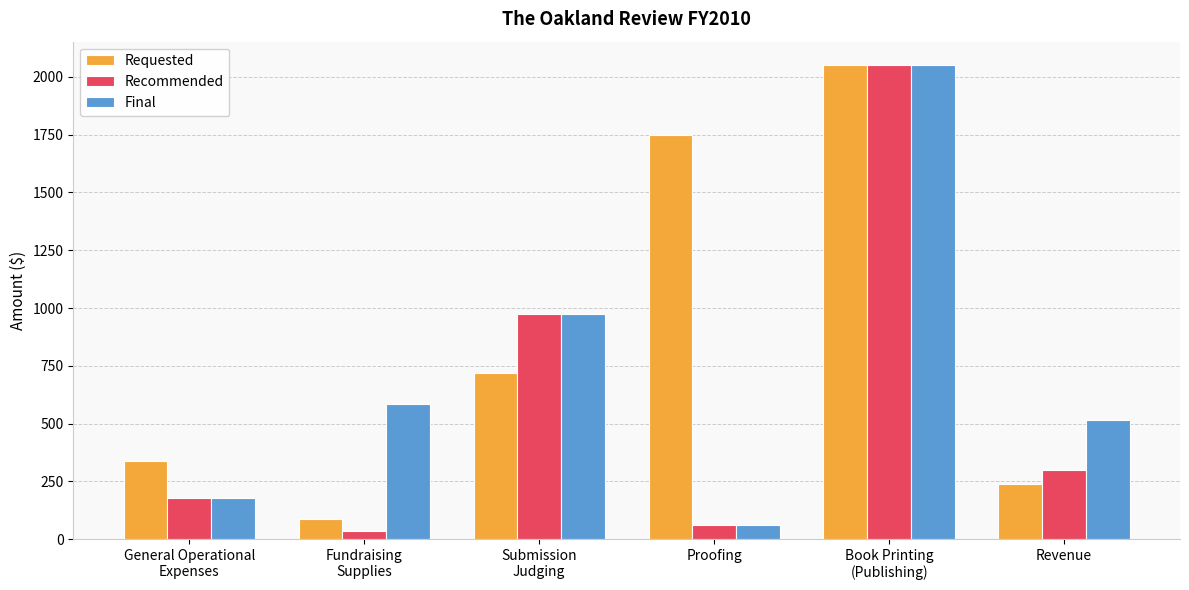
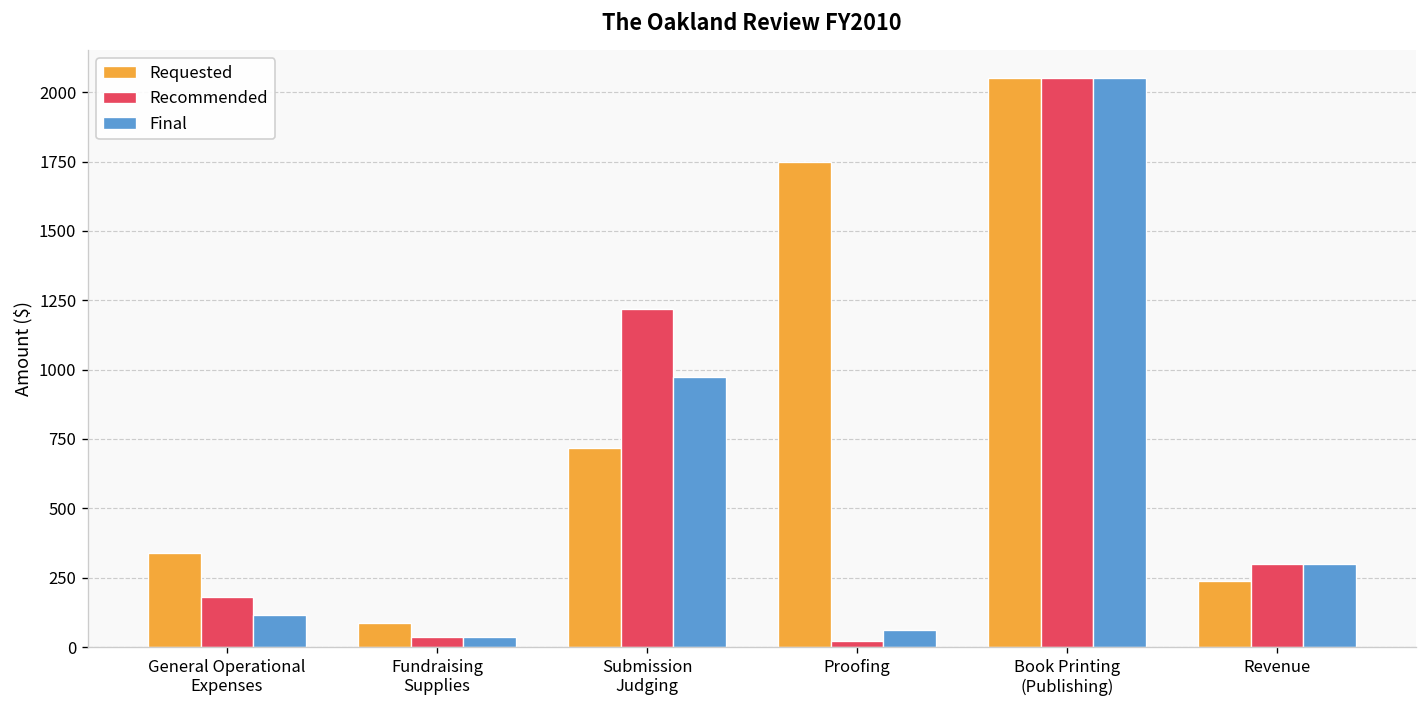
Final, General Operational Expenses: 180 -> 120
Final, Fundraising Supplies: 580 -> 40
Recommended, Submission Judging: 980 -> 1220
Recommended, Proofing: 60 -> 20
Final, Revenue: 520 -> 300
